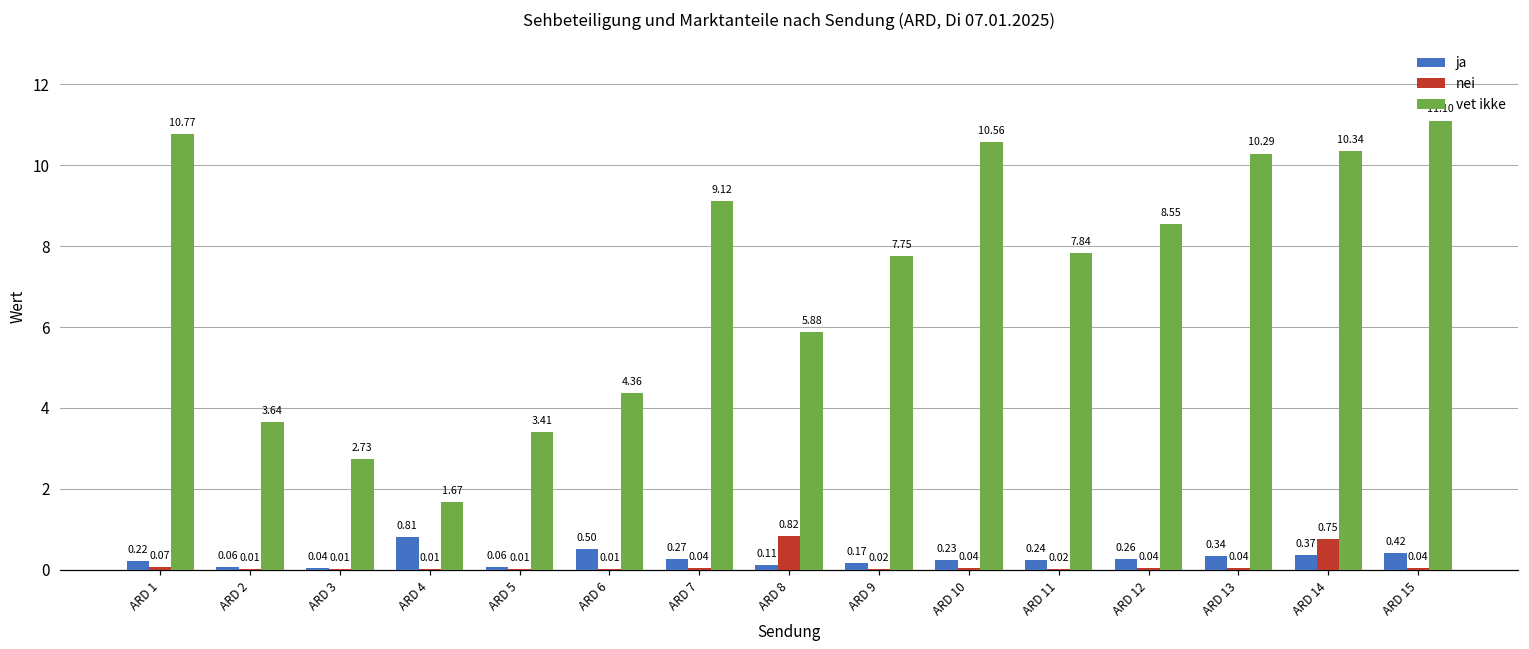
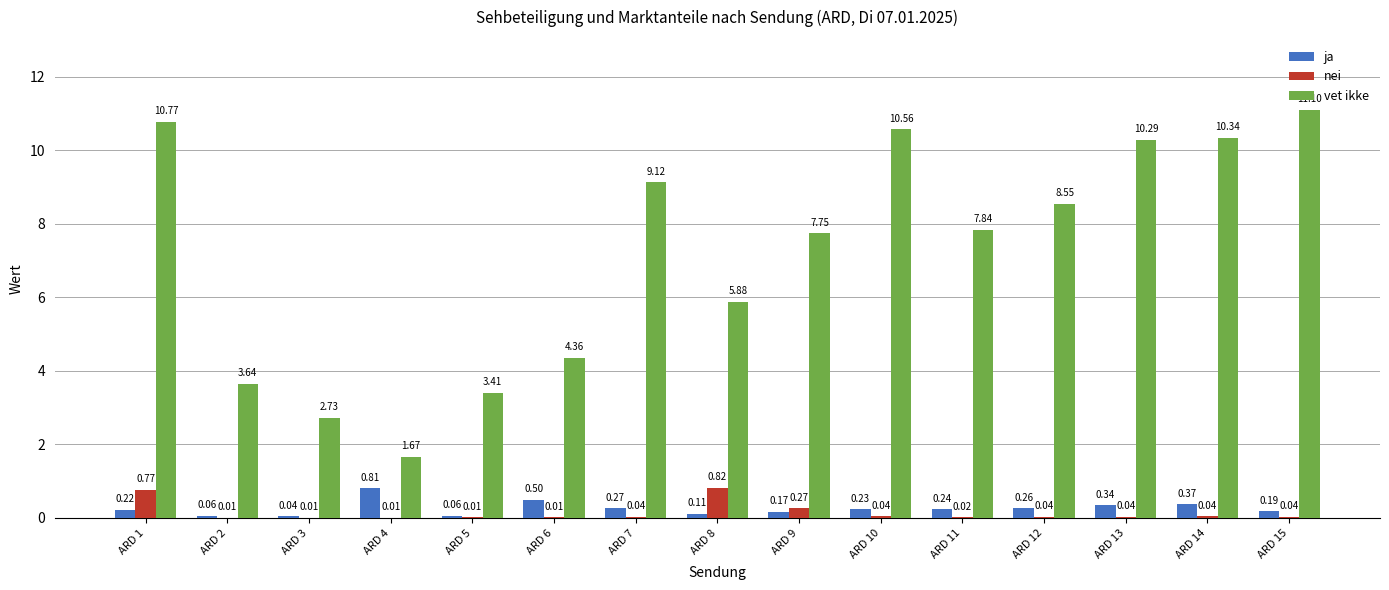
nei, ARD 1: 0.07 -> 0.77
nei, ARD 9: 0.02 -> 0.27
nei, ARD 14: 0.75 -> 0.04
ja, ARD 15: 0.42 -> 0.19
